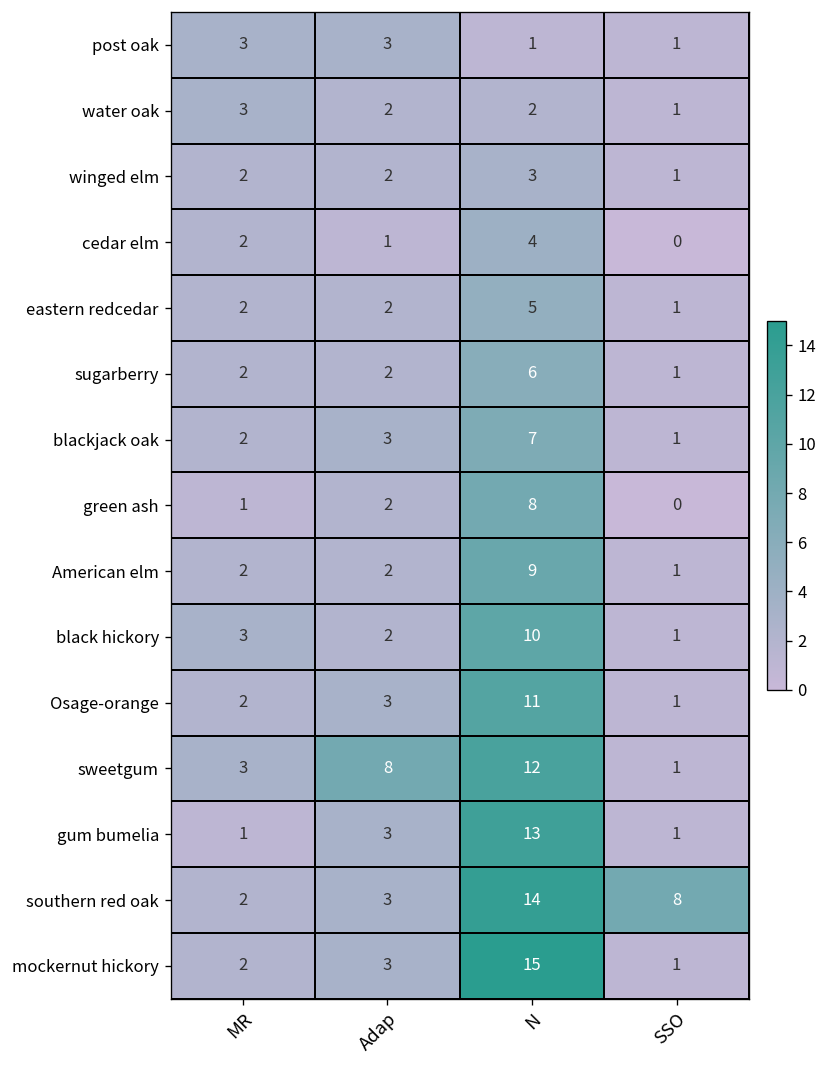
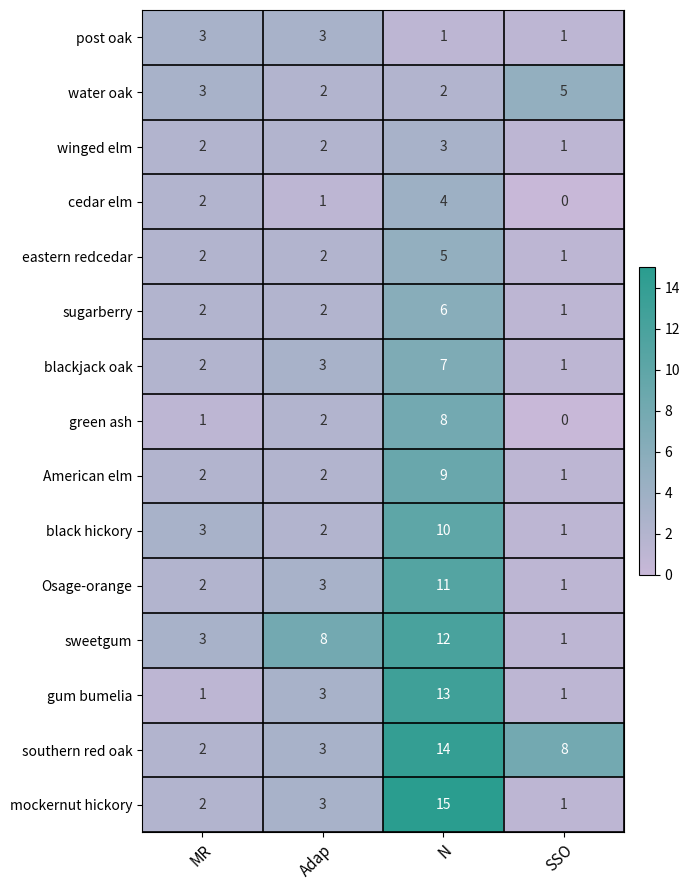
water oak, SSO: 1 -> 5
